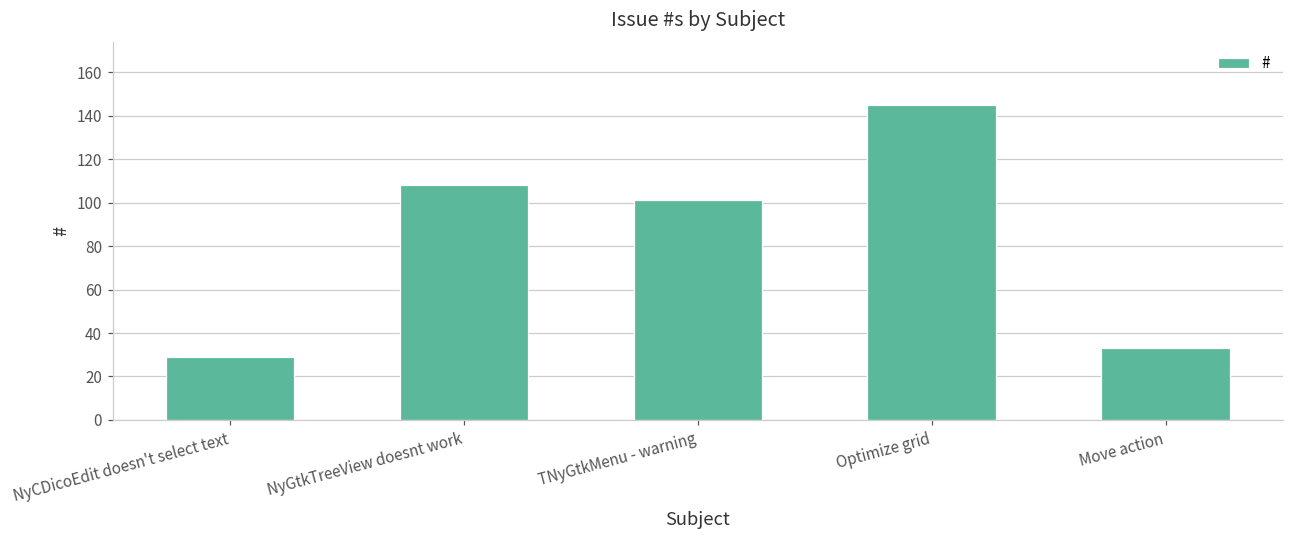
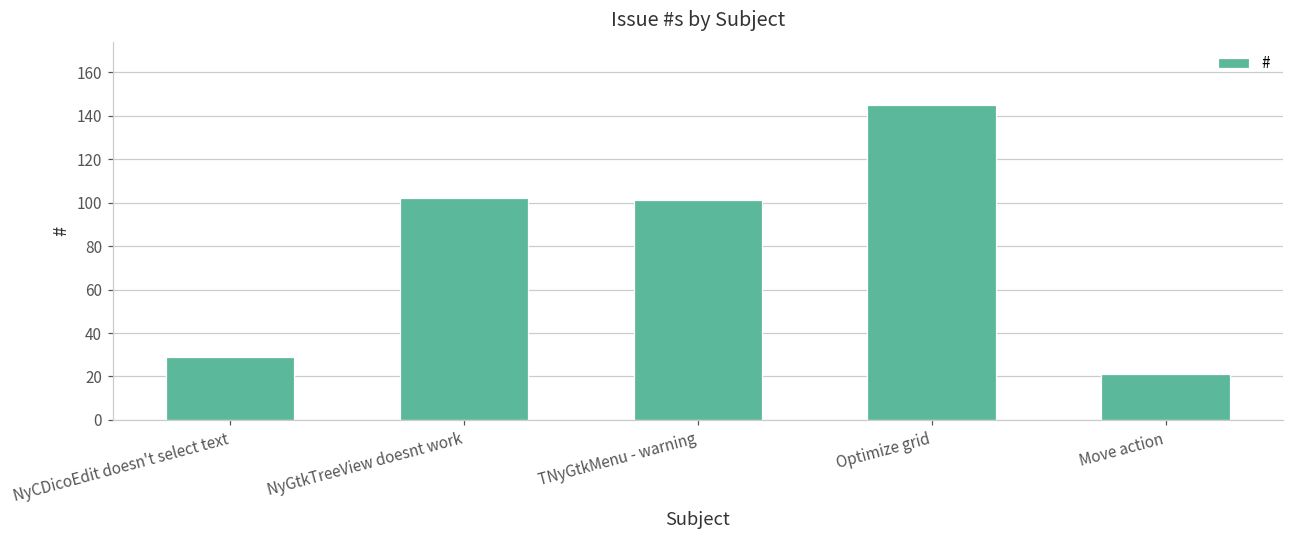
NyGtkTreeView doesnt work: 108 -> 102
Move action: 33 -> 21
